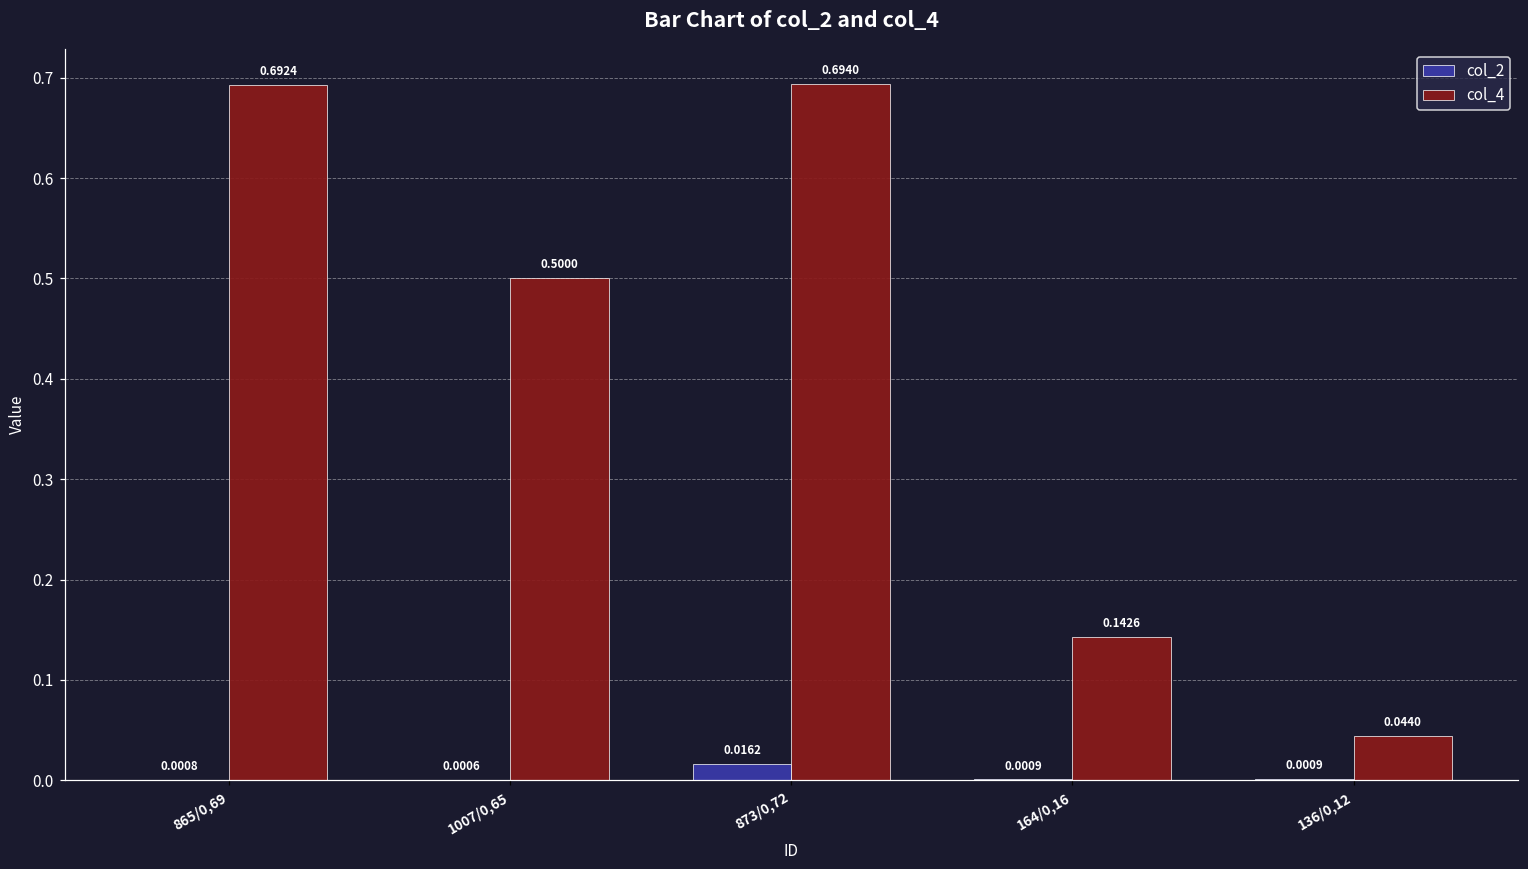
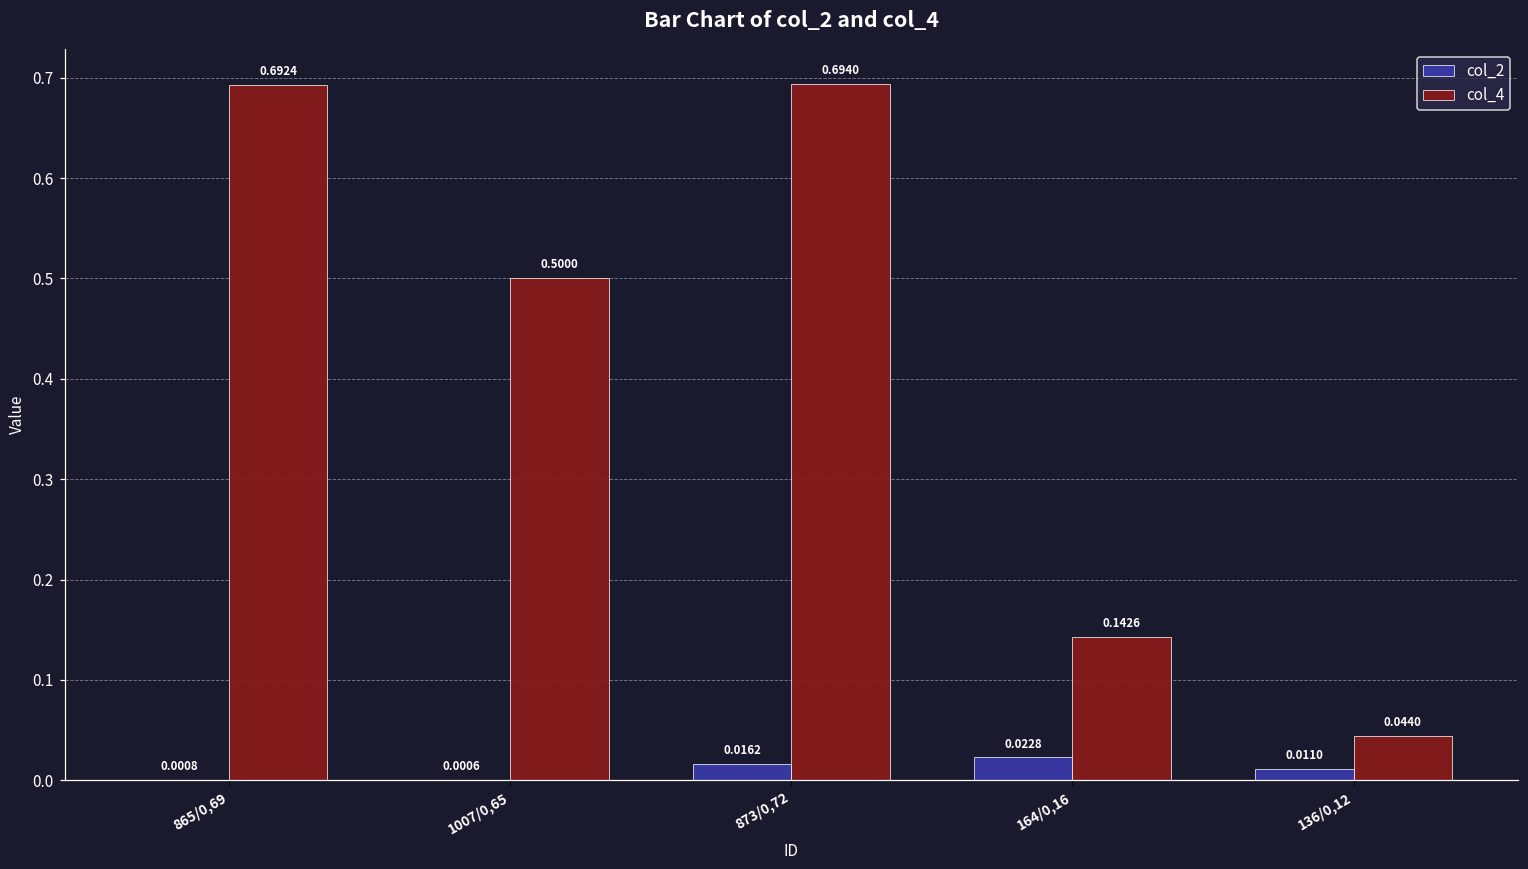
col_2, 164/0,16: 0.0009 -> 0.0228
col_2, 136/0,12: 0.0009 -> 0.0110
